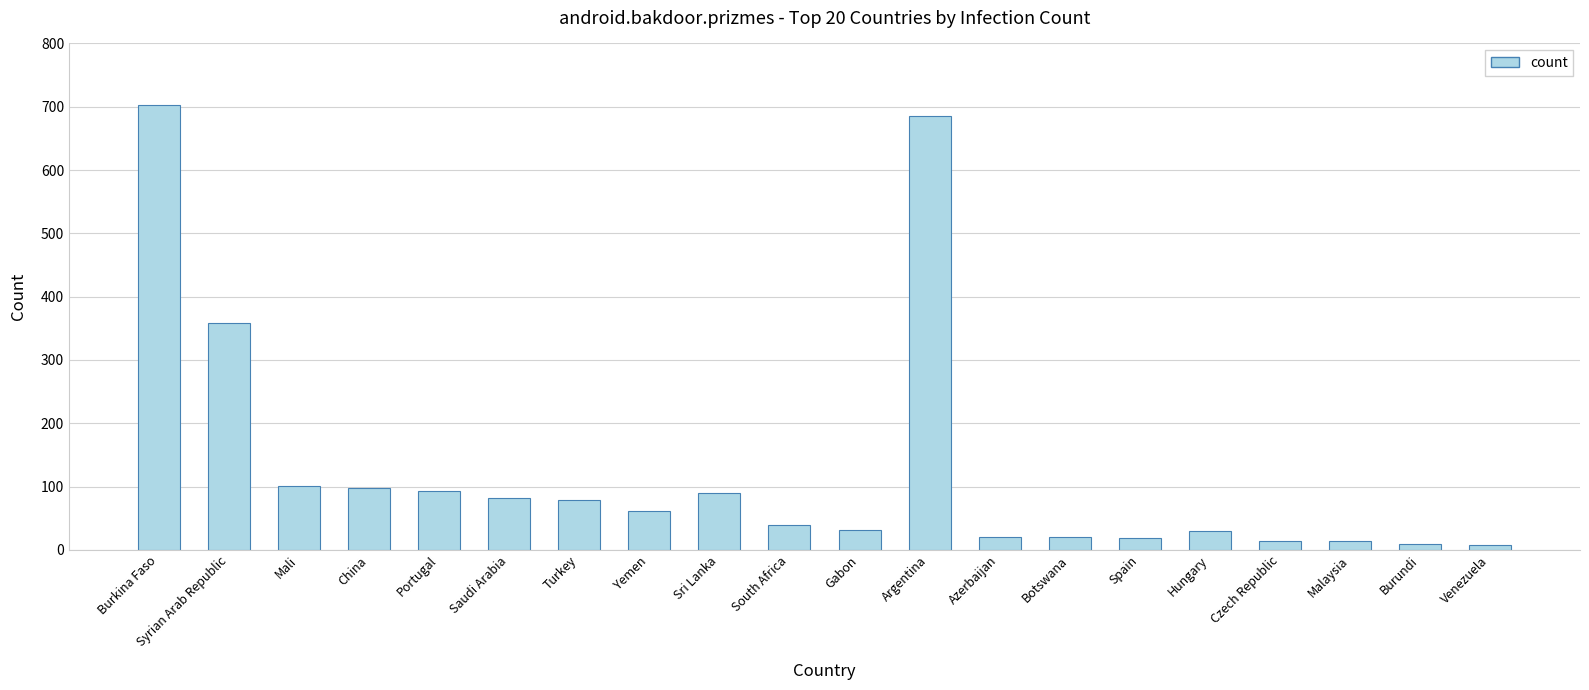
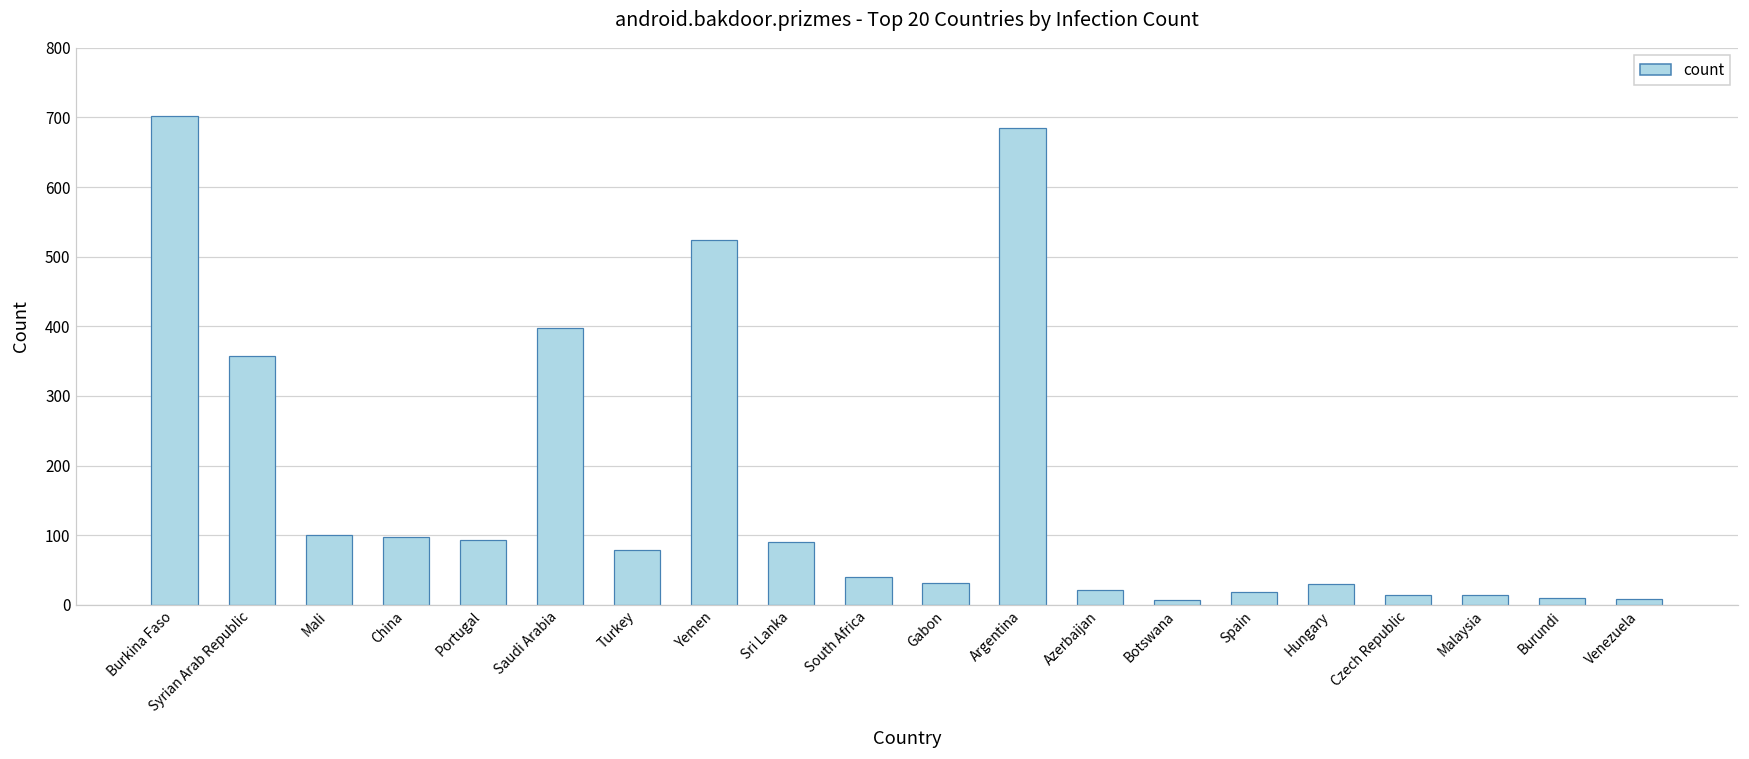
Saudi Arabia: 80 -> 400
Yemen: 60 -> 520
Botswana: 20 -> 10
